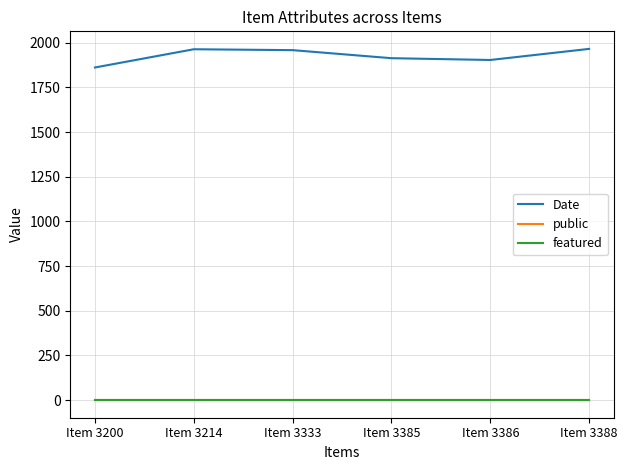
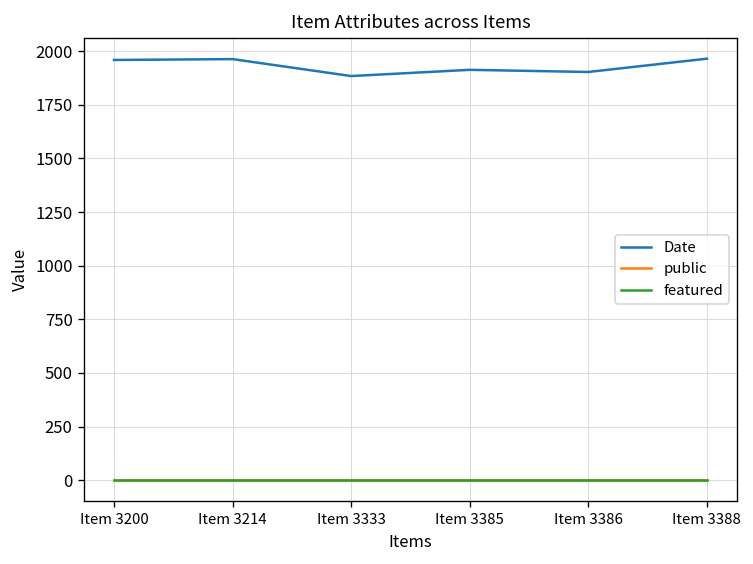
Date, Item 3200: 1860 -> 1960
Date, Item 3333: 1960 -> 1880
